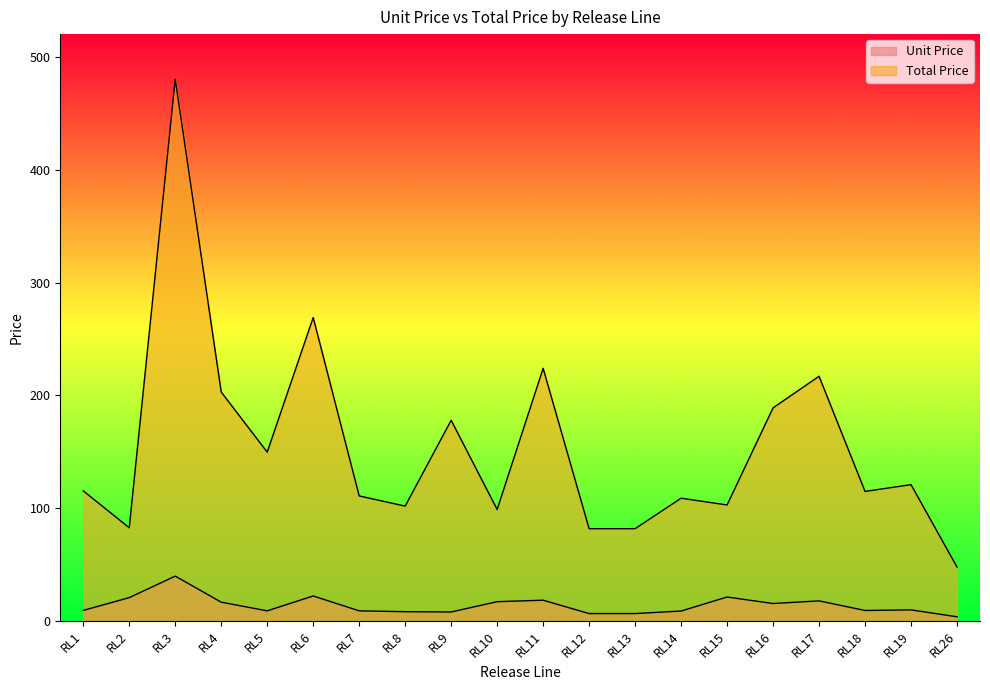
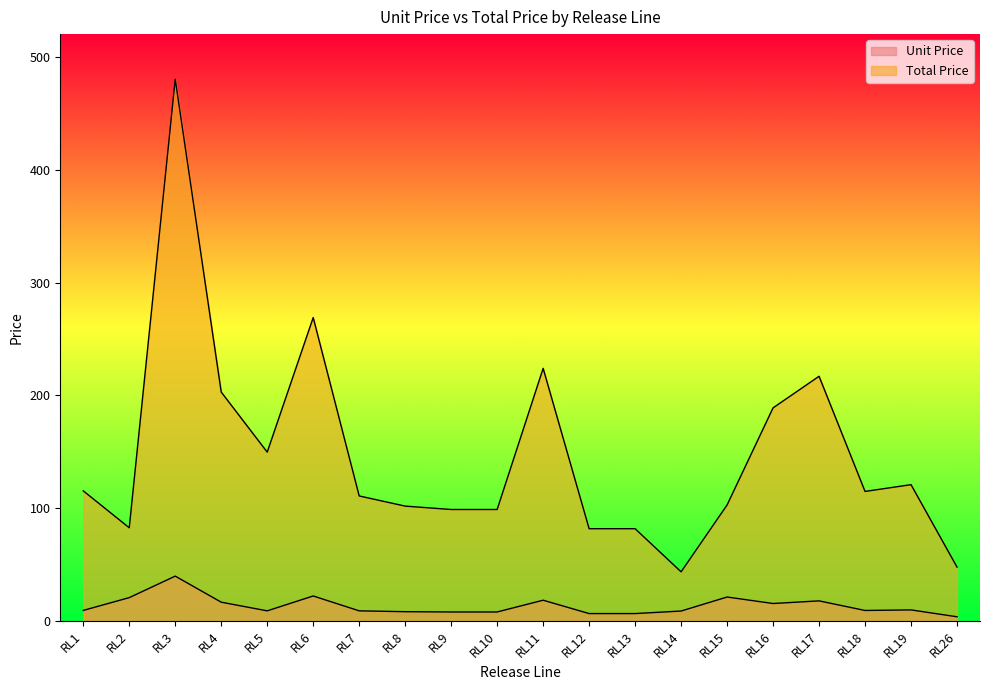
Total Price, RL9: 178 -> 99
Unit Price, RL10: 17 -> 8
Total Price, RL14: 109 -> 44
